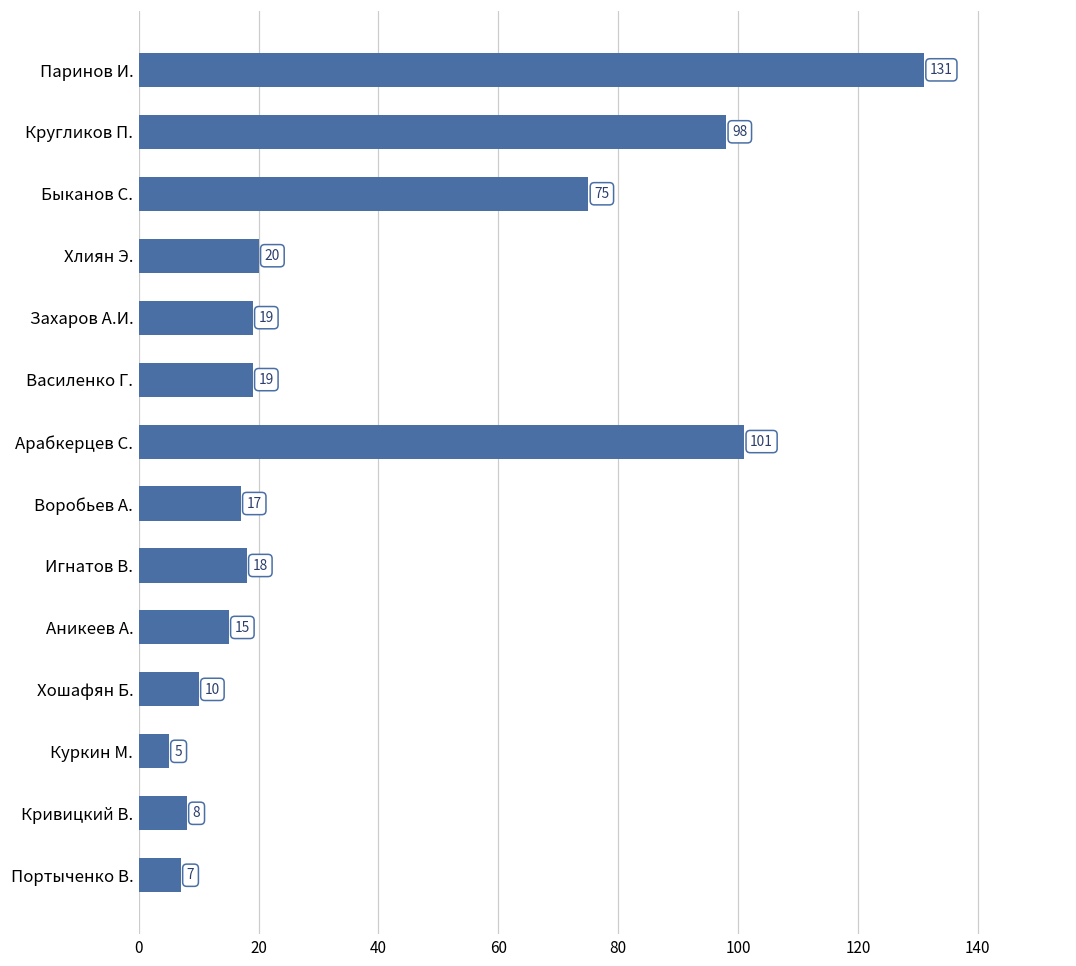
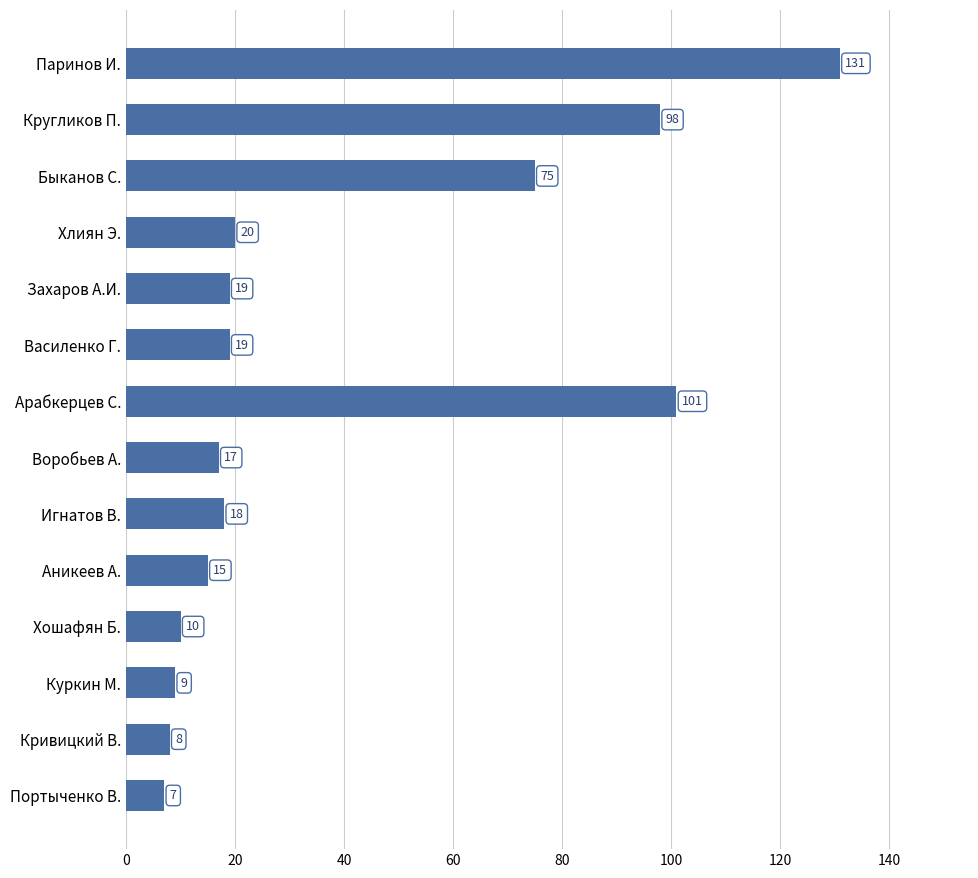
Куркин М.: 5 -> 9
